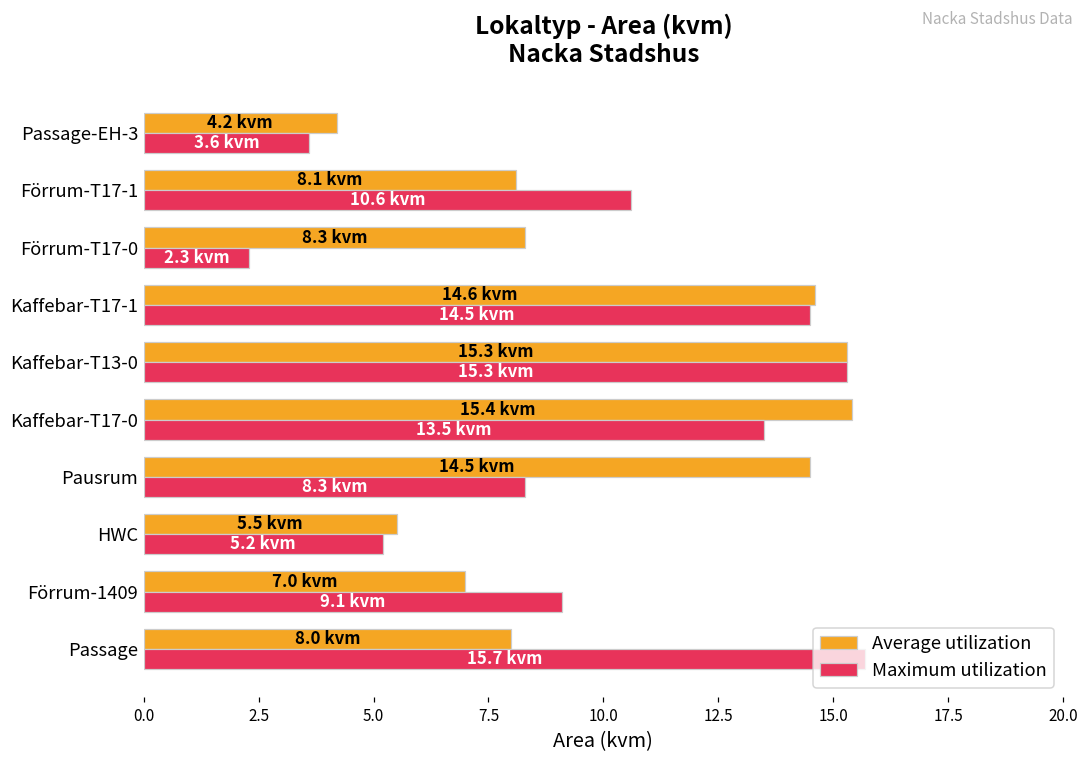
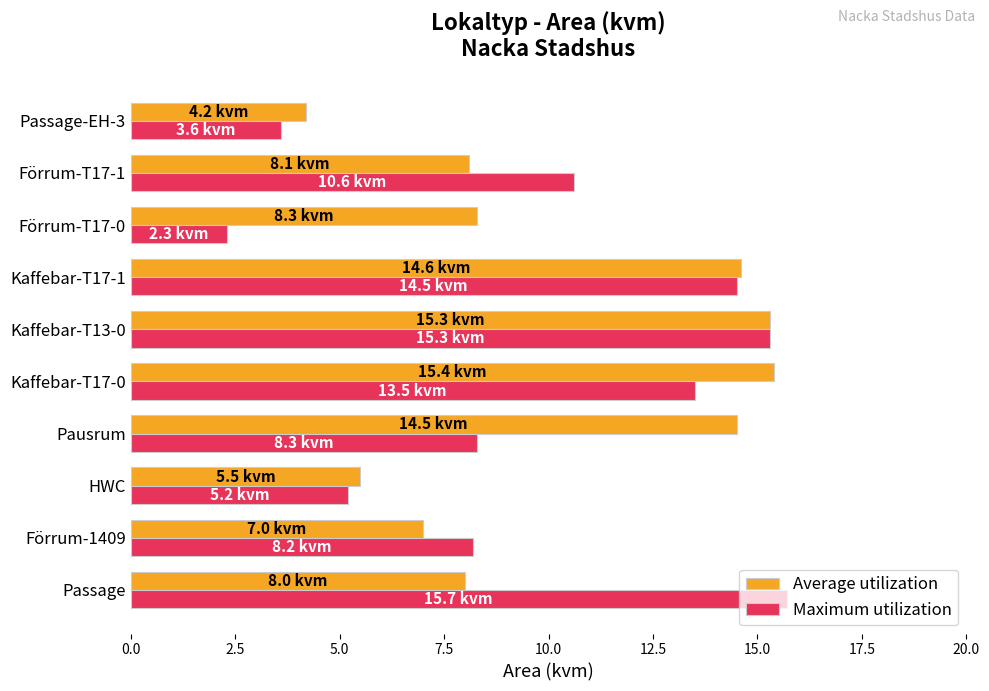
Maximum utilization, Förrum-1409: 9.1 -> 8.2
